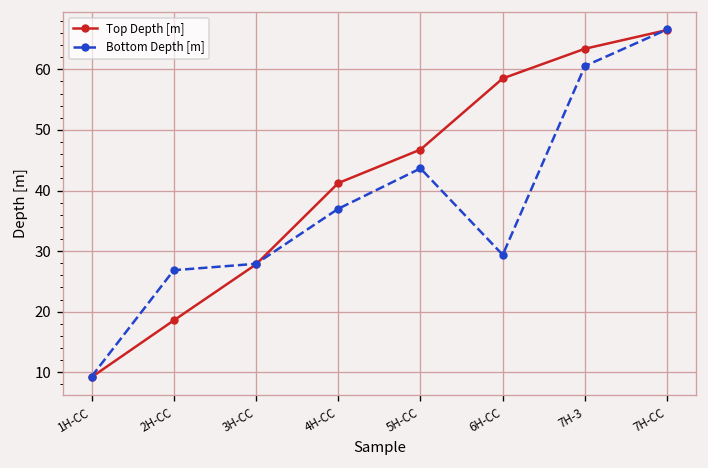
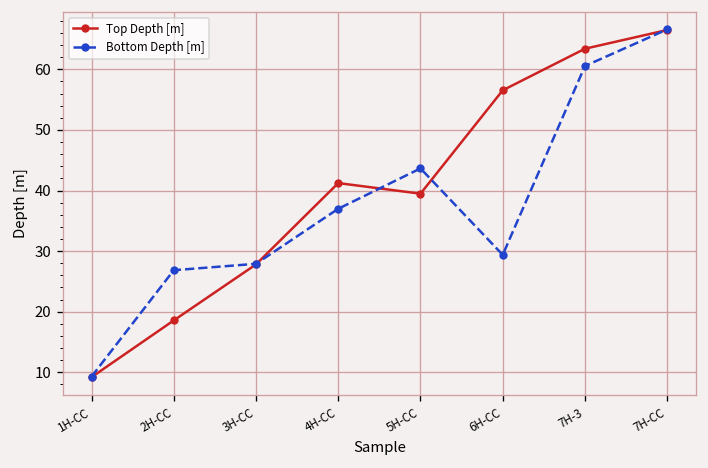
Top Depth [m], 5H-CC: 47 -> 39
Top Depth [m], 6H-CC: 59 -> 57
